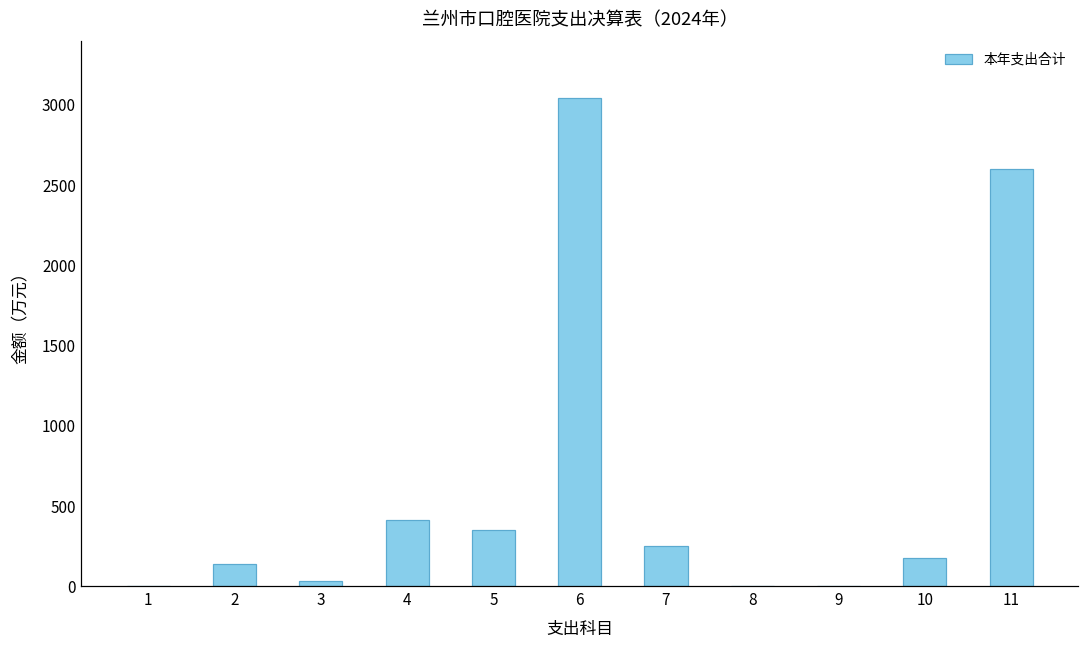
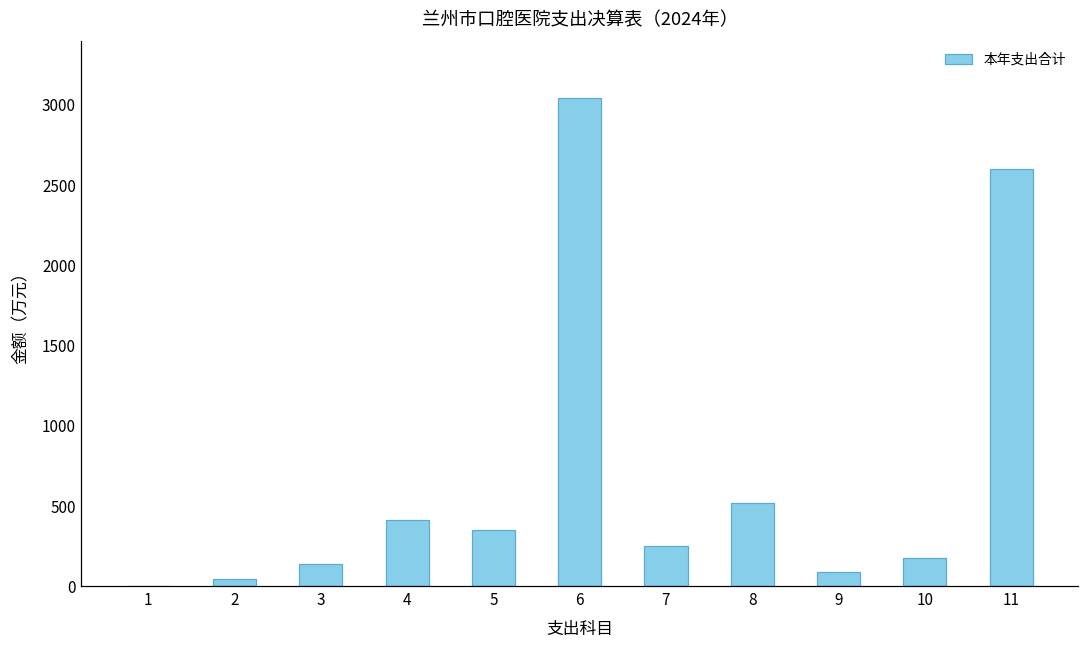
2: 140 -> 40
3: 30 -> 140
8: 0 -> 520
9: 0 -> 90
